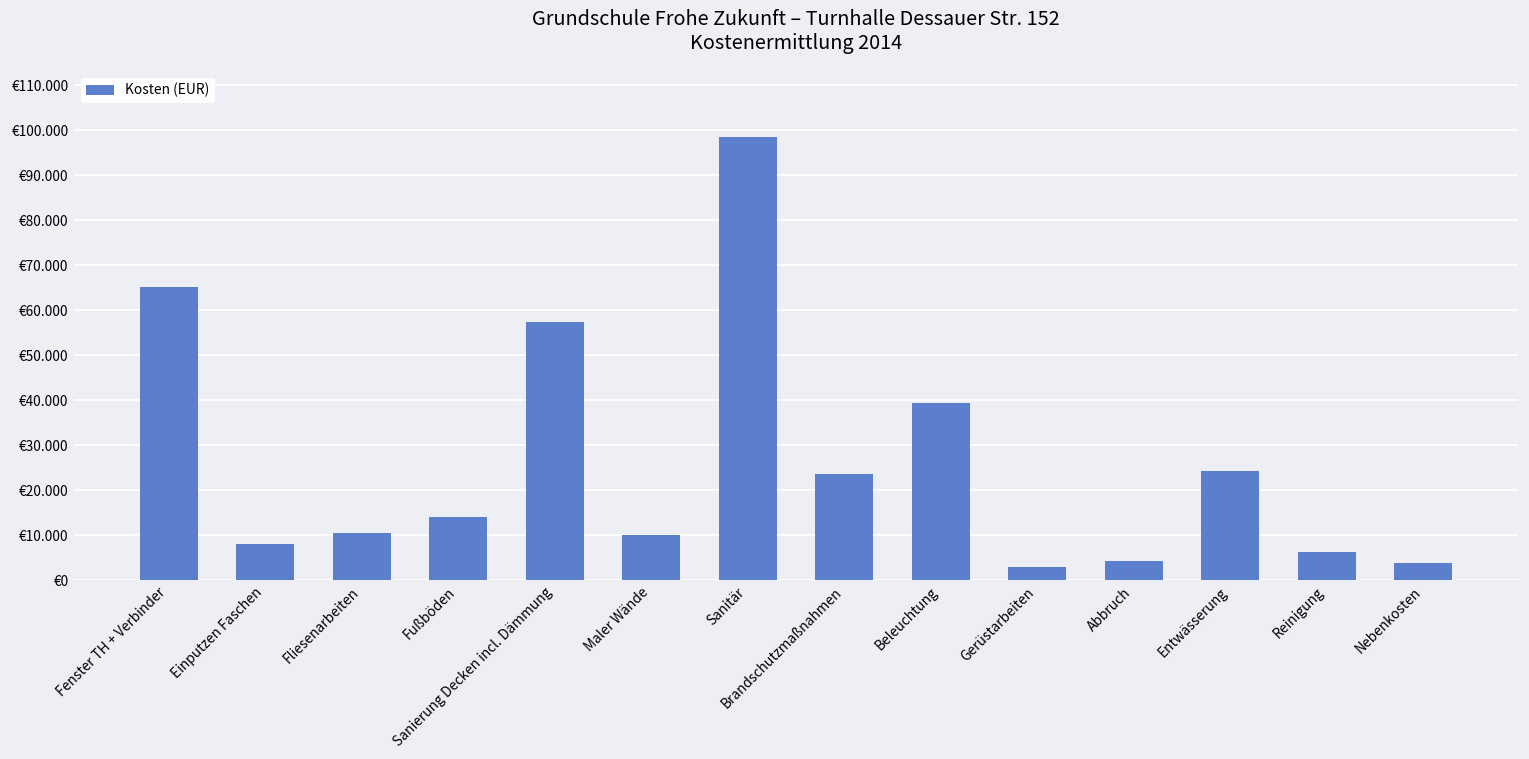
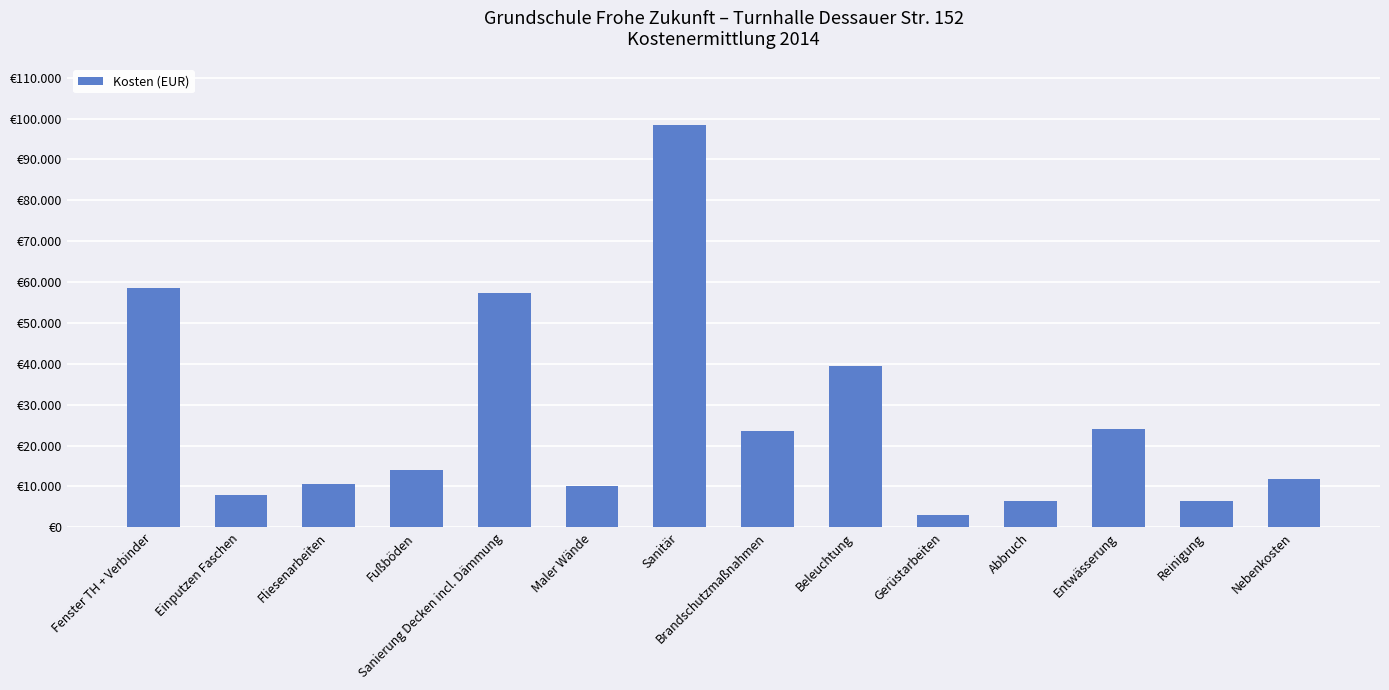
Fenster TH + Verbinder: €65 -> €59
Abbruch: €4 -> €7
Nebenkosten: €4 -> €12
